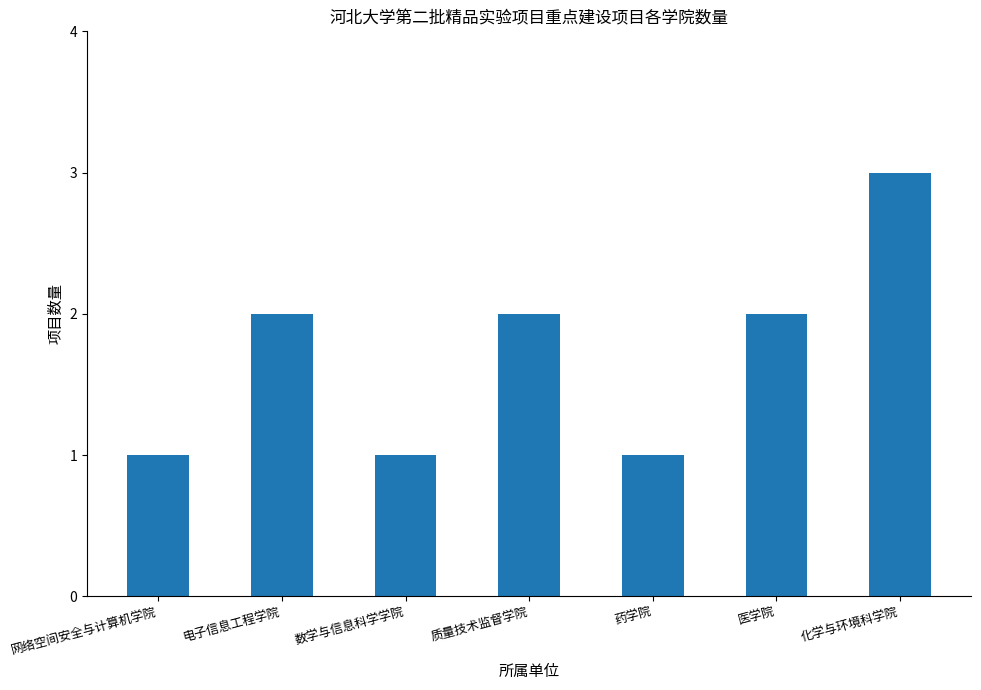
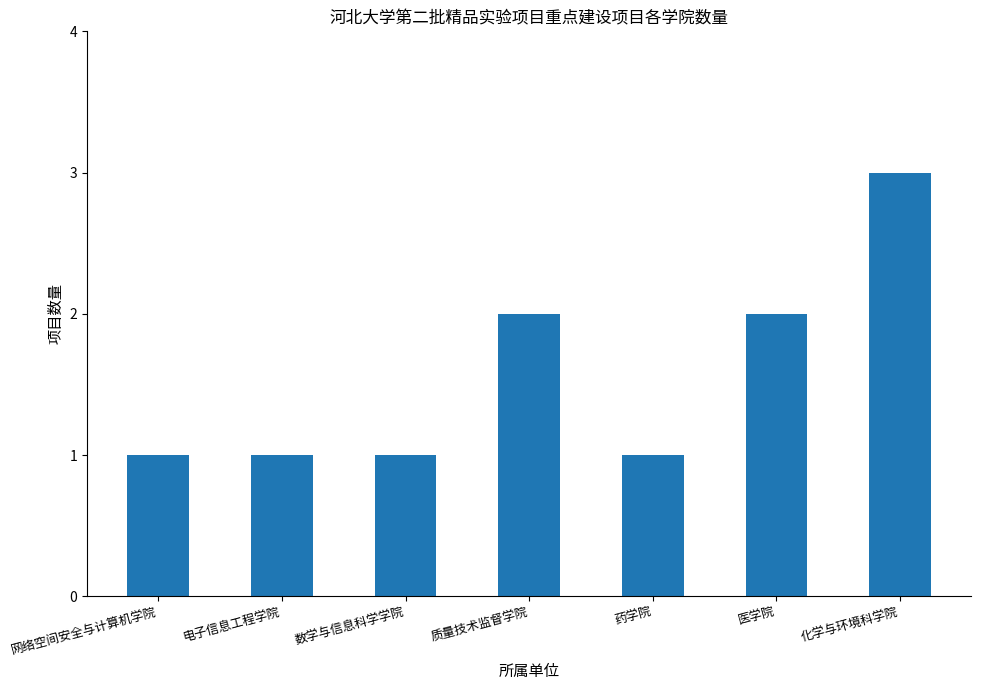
电子信息工程学院: 2 -> 1
